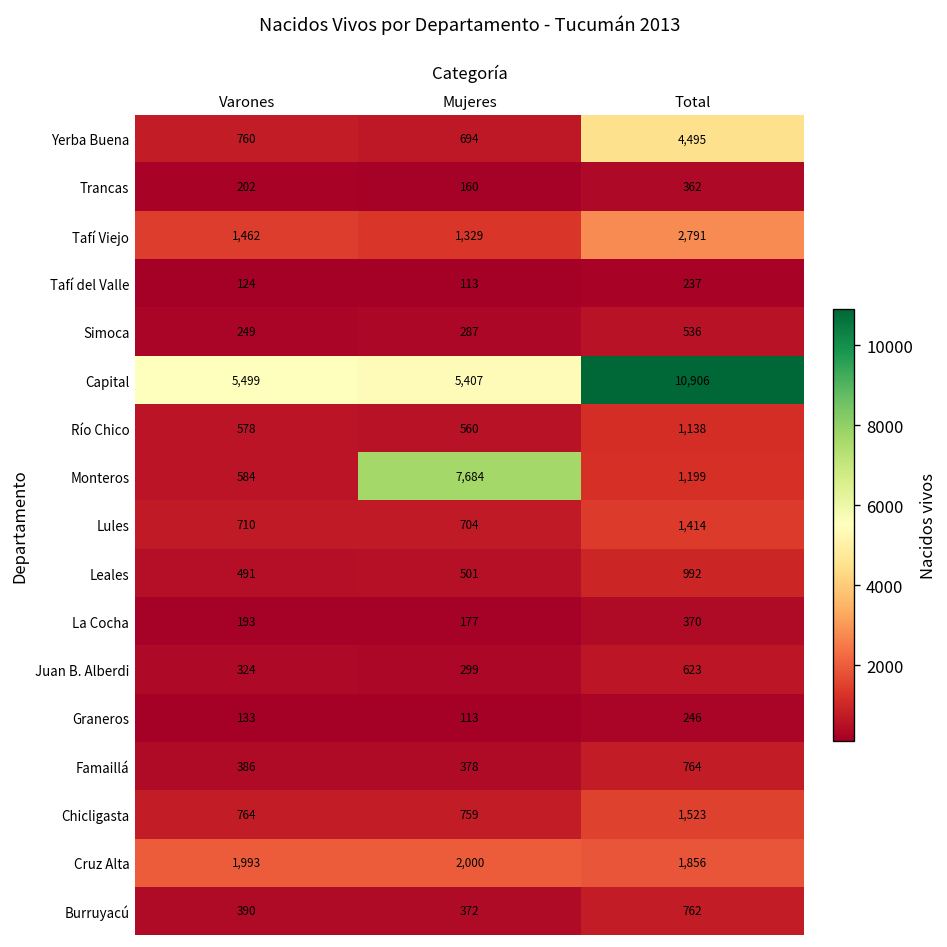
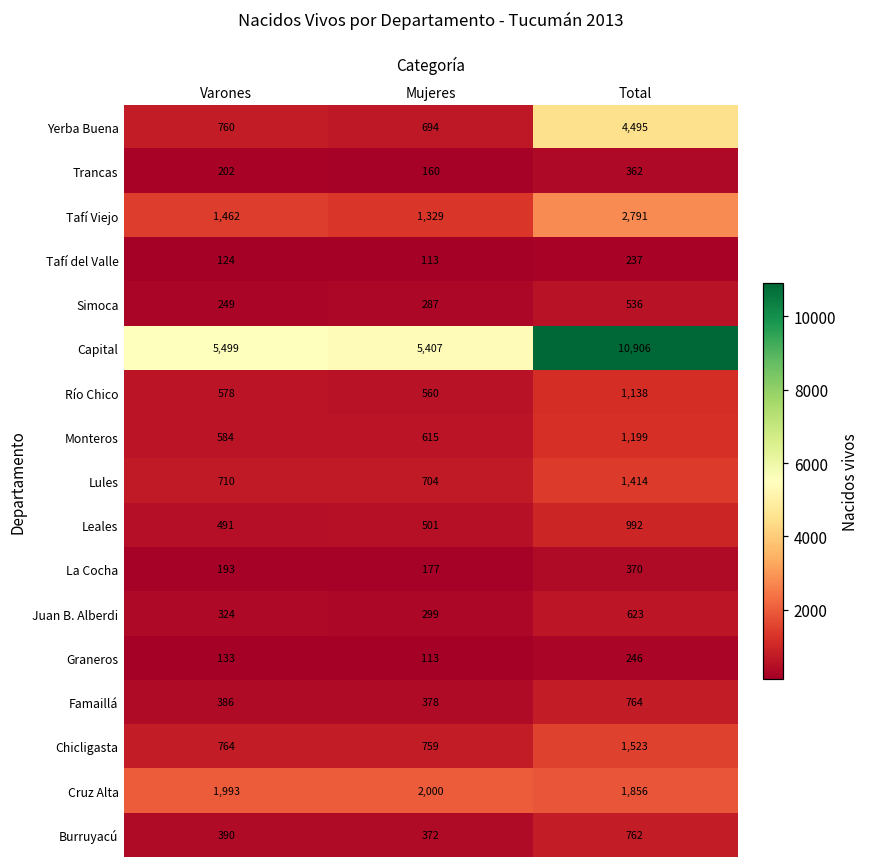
Monteros, Mujeres: 7,684 -> 615
